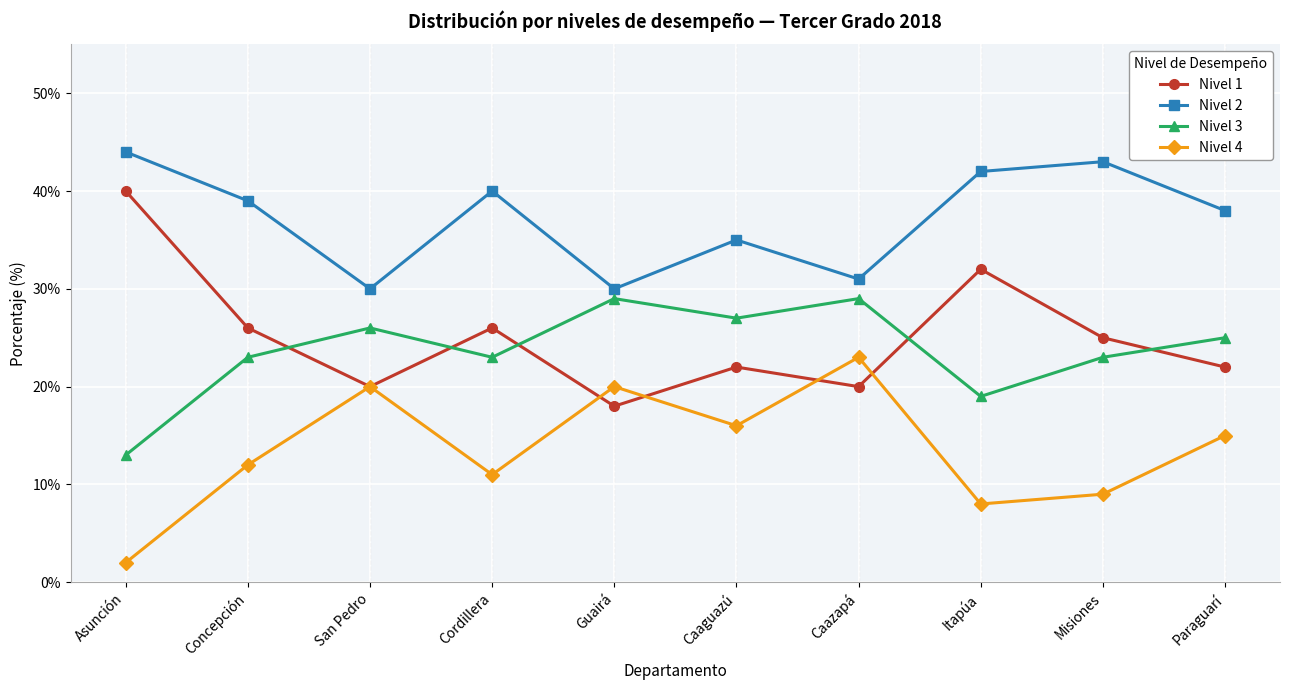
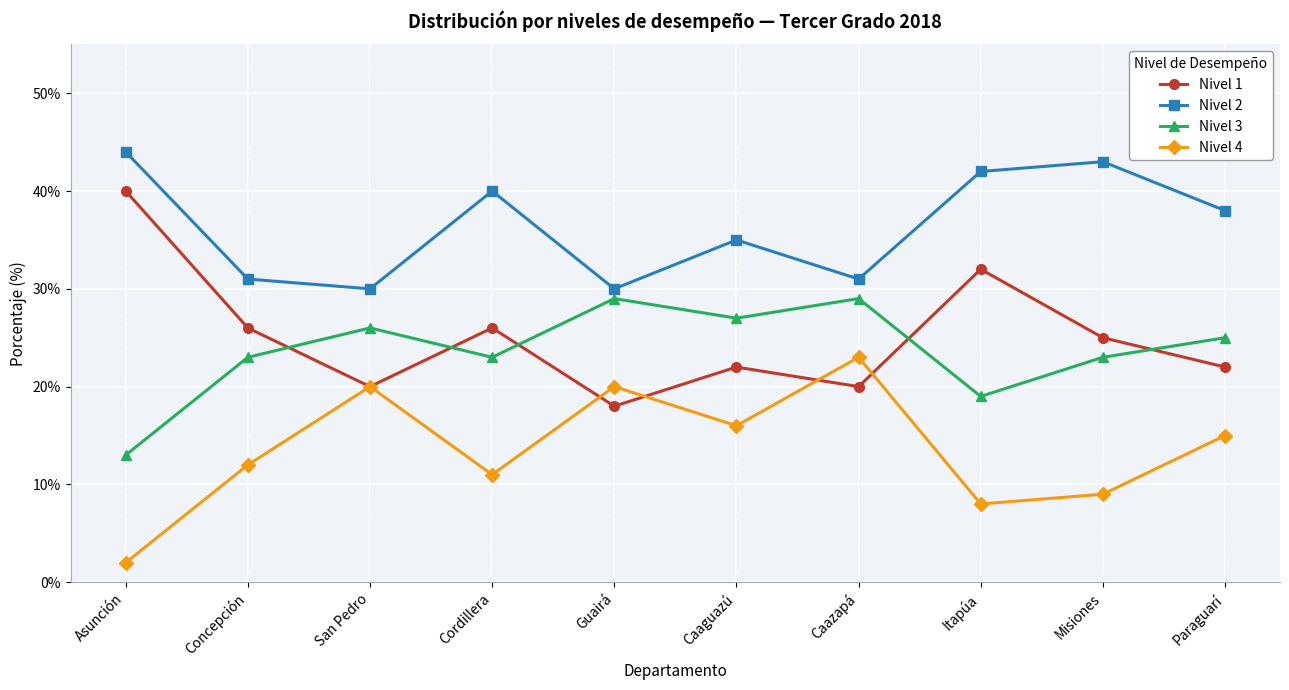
Nivel 2, Concepción: 39% -> 31%
